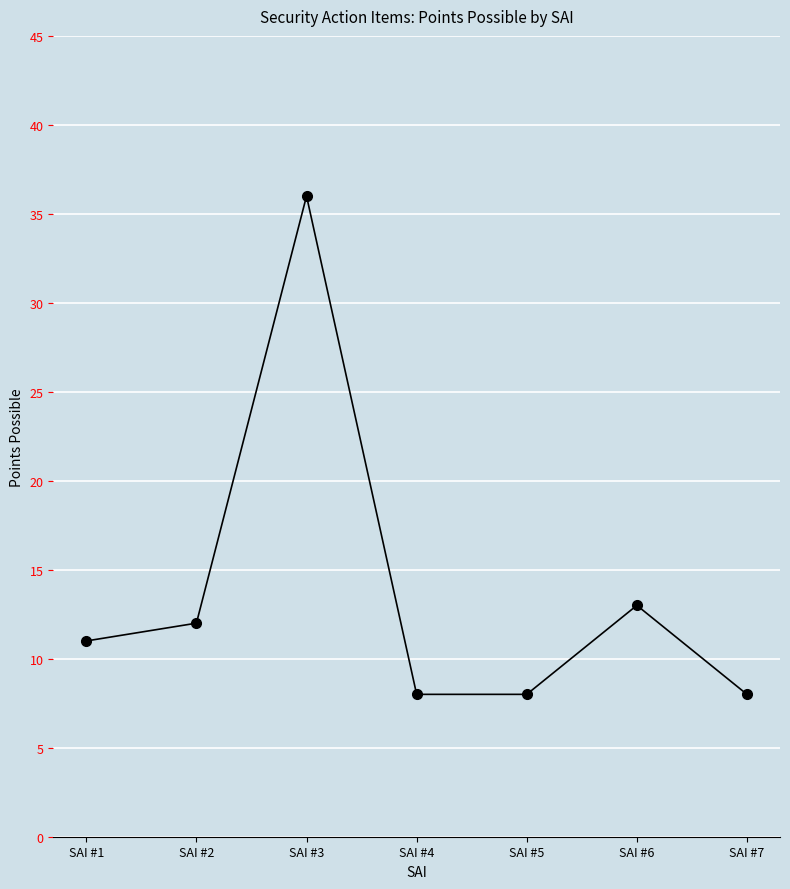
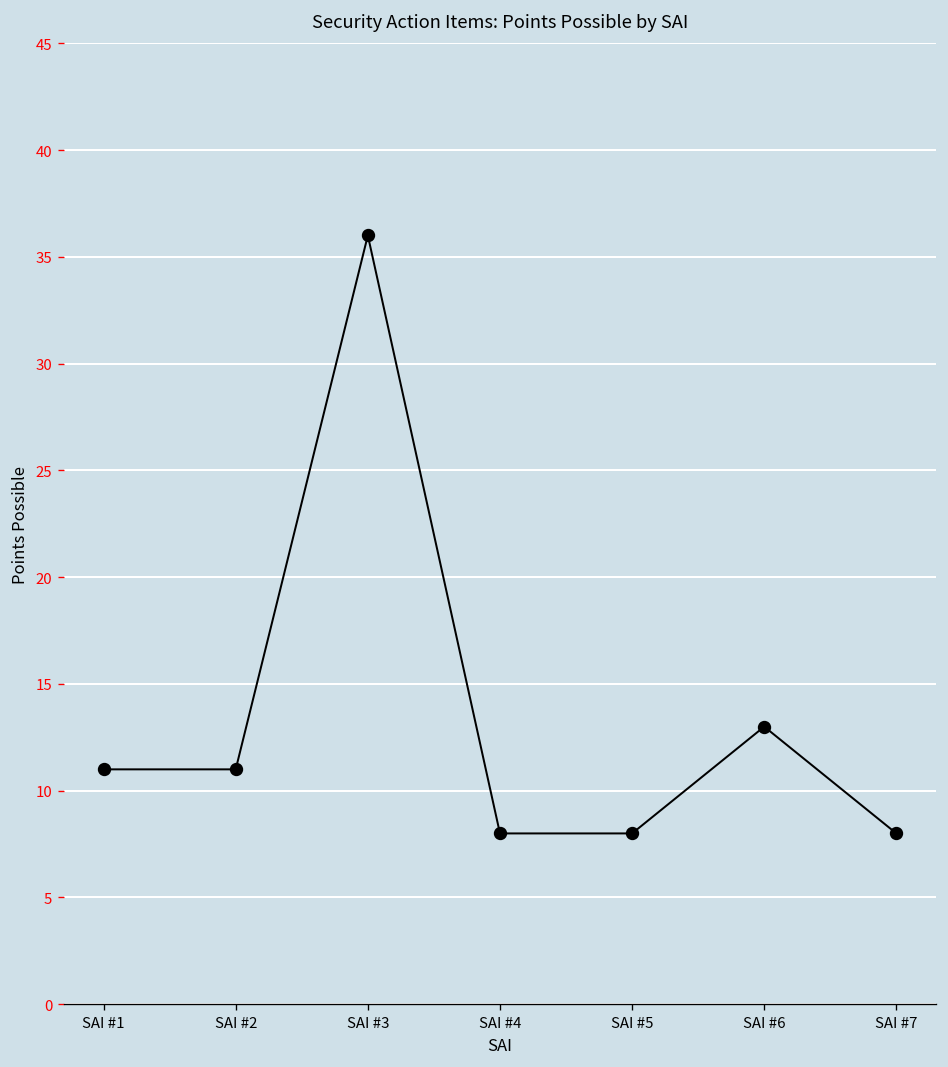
SAI #2: 12 -> 11
